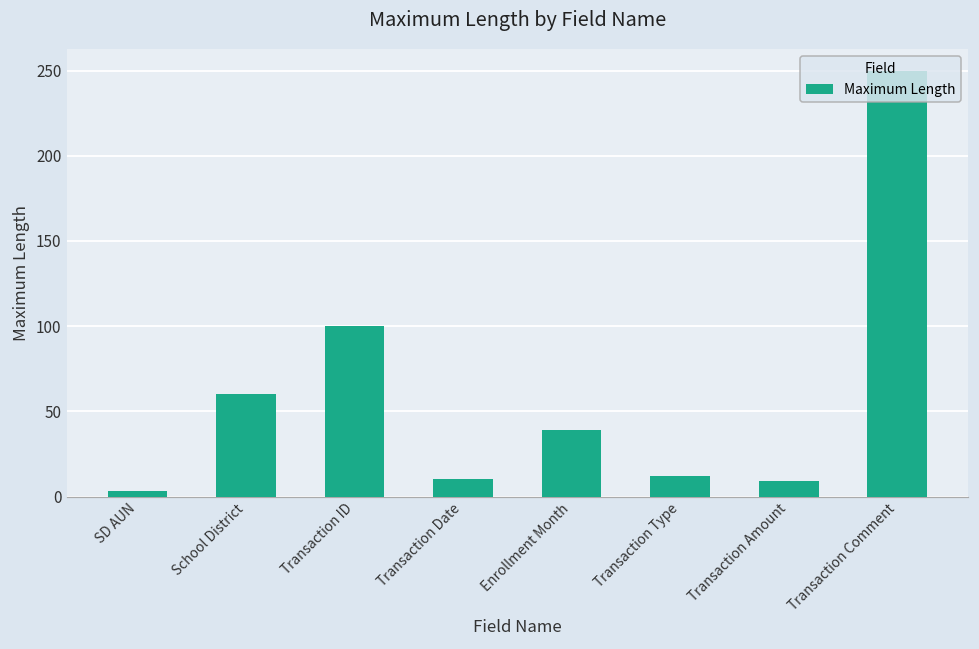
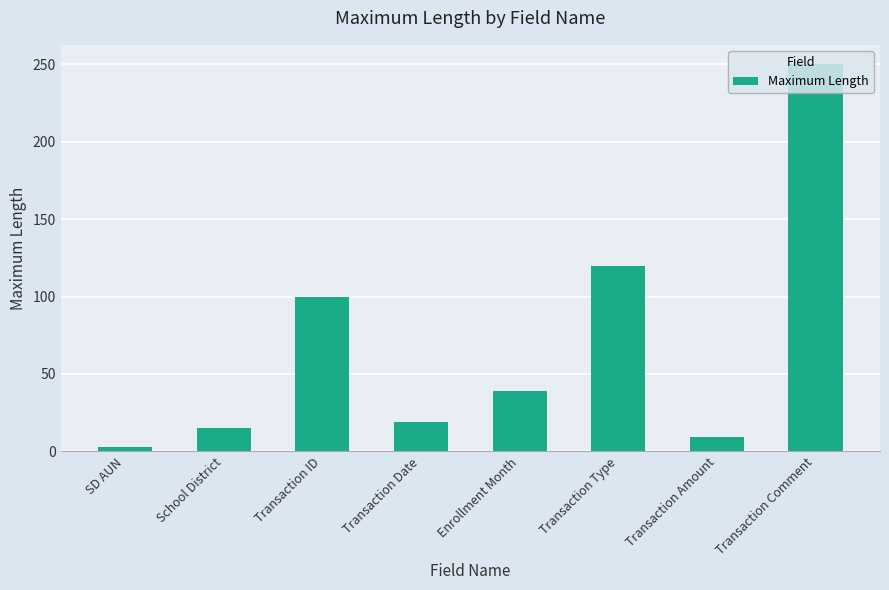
School District: 60 -> 15
Transaction Date: 10 -> 19
Transaction Type: 12 -> 120
